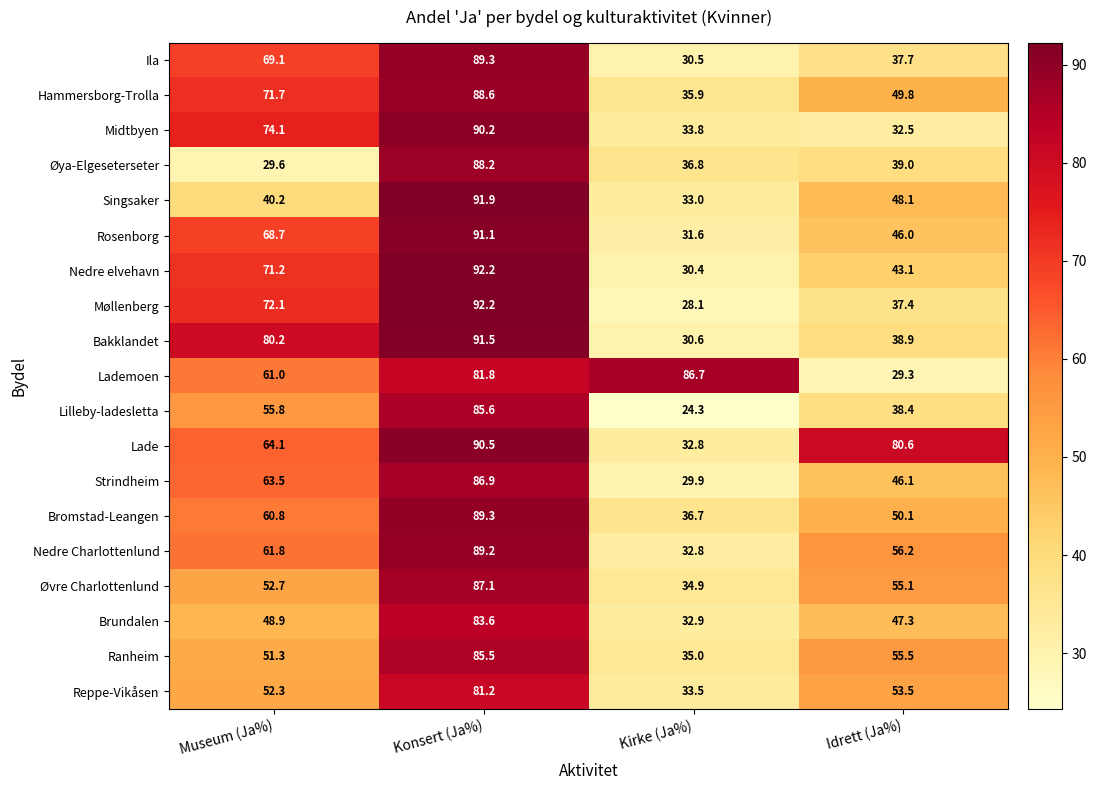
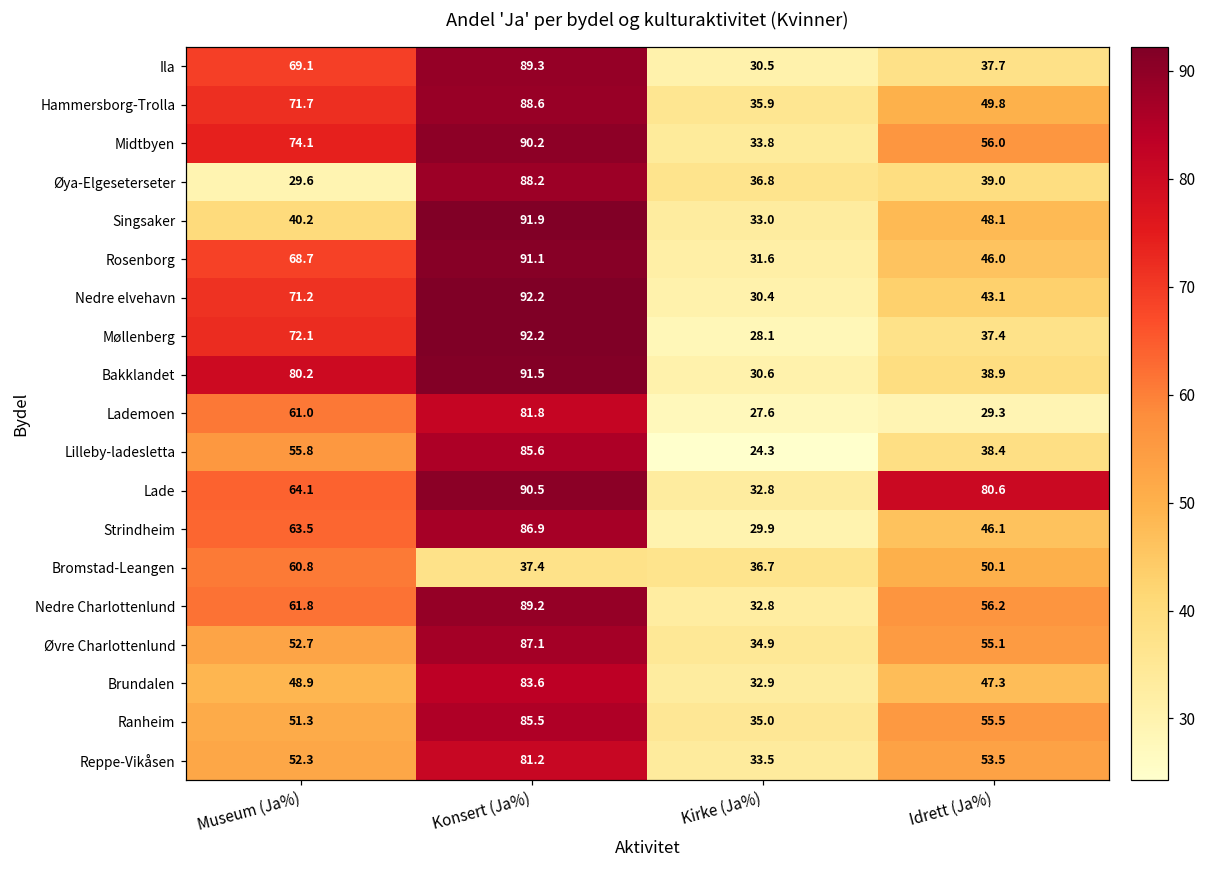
Midtbyen, Idrett (Ja%): 32.5 -> 56.0
Lademoen, Kirke (Ja%): 86.7 -> 27.6
Bromstad-Leangen, Konsert (Ja%): 89.3 -> 37.4
